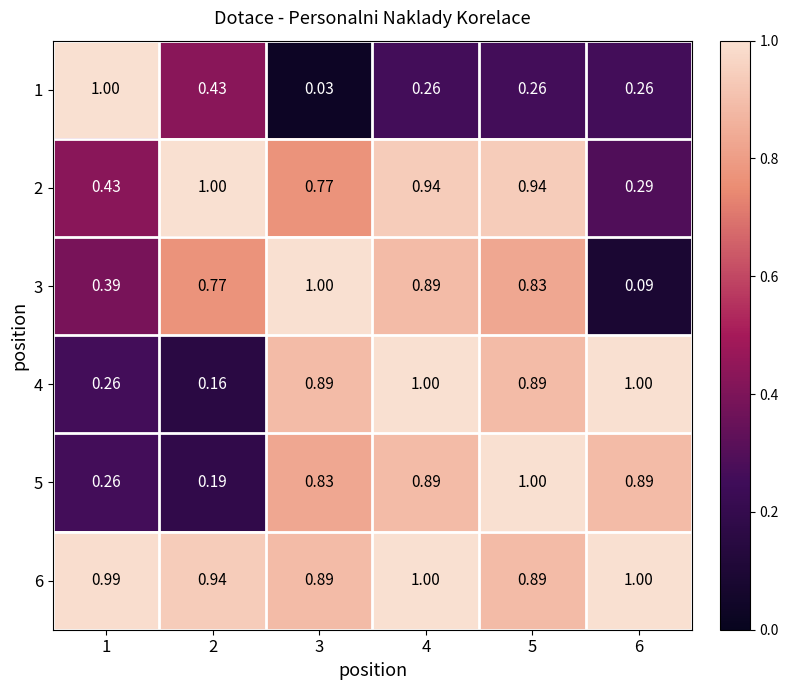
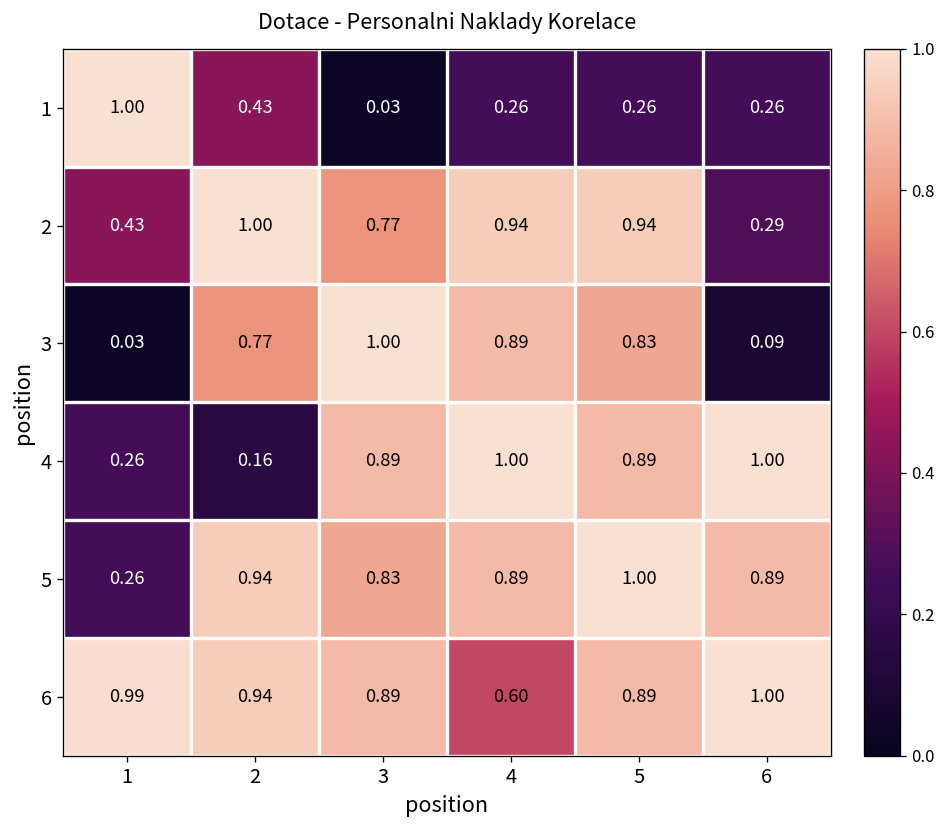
3, 1: 0.39 -> 0.03
5, 2: 0.19 -> 0.94
6, 4: 1.00 -> 0.60
